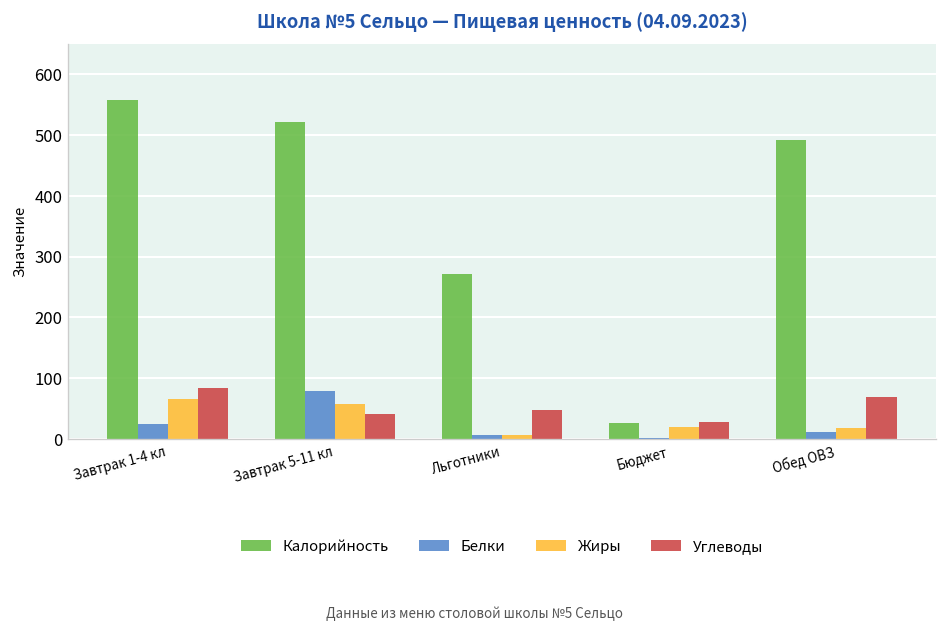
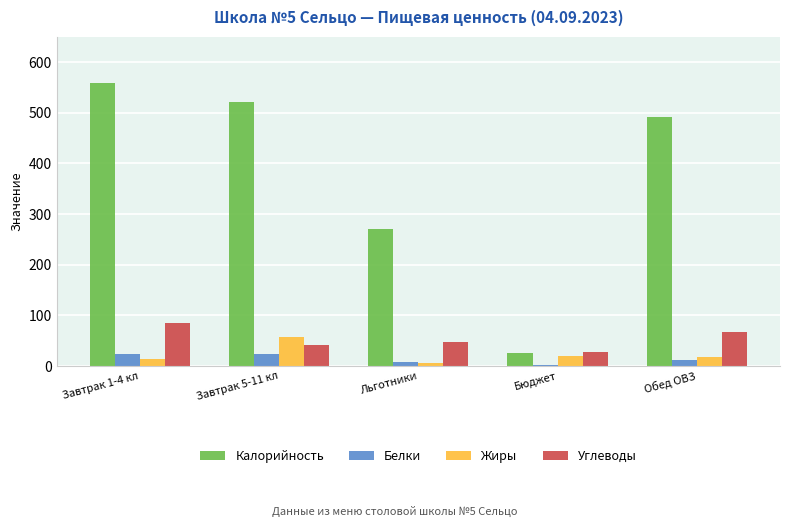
Жиры, Завтрак 1-4 кл: 70 -> 10
Белки, Завтрак 5-11 кл: 80 -> 20
